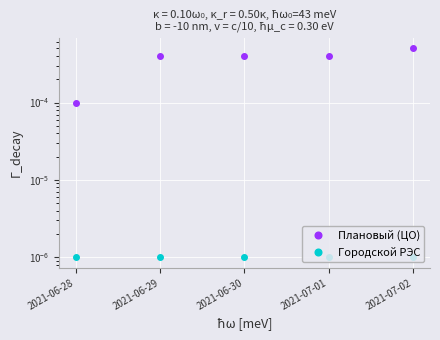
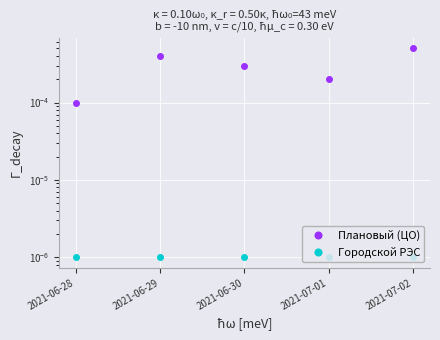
Плановый (ЦО), 2021-06-30: 0.0004 -> 0.00030
Плановый (ЦО), 2021-07-01: 0.0004 -> 0.00020
